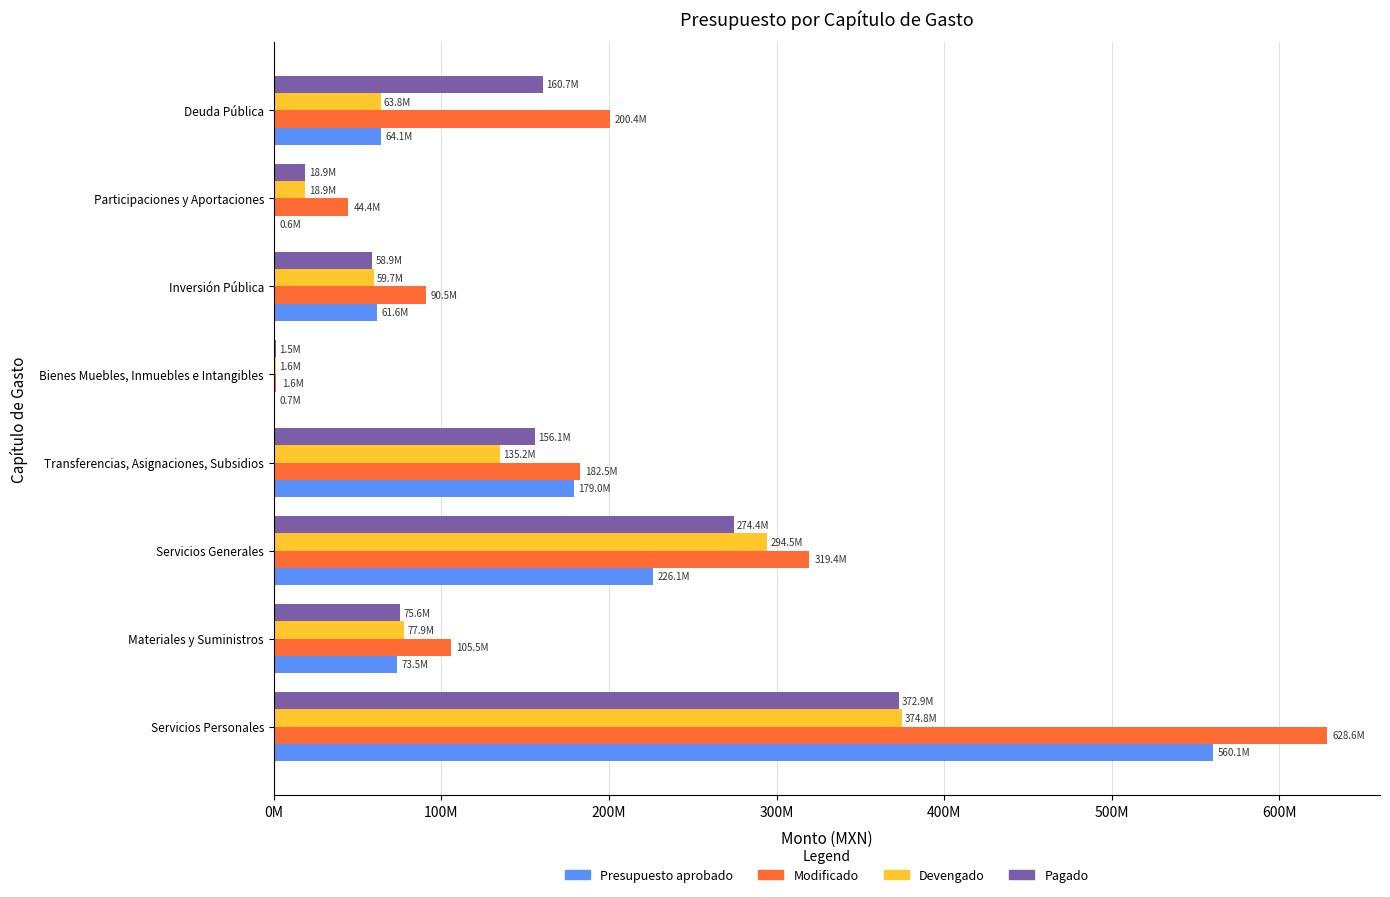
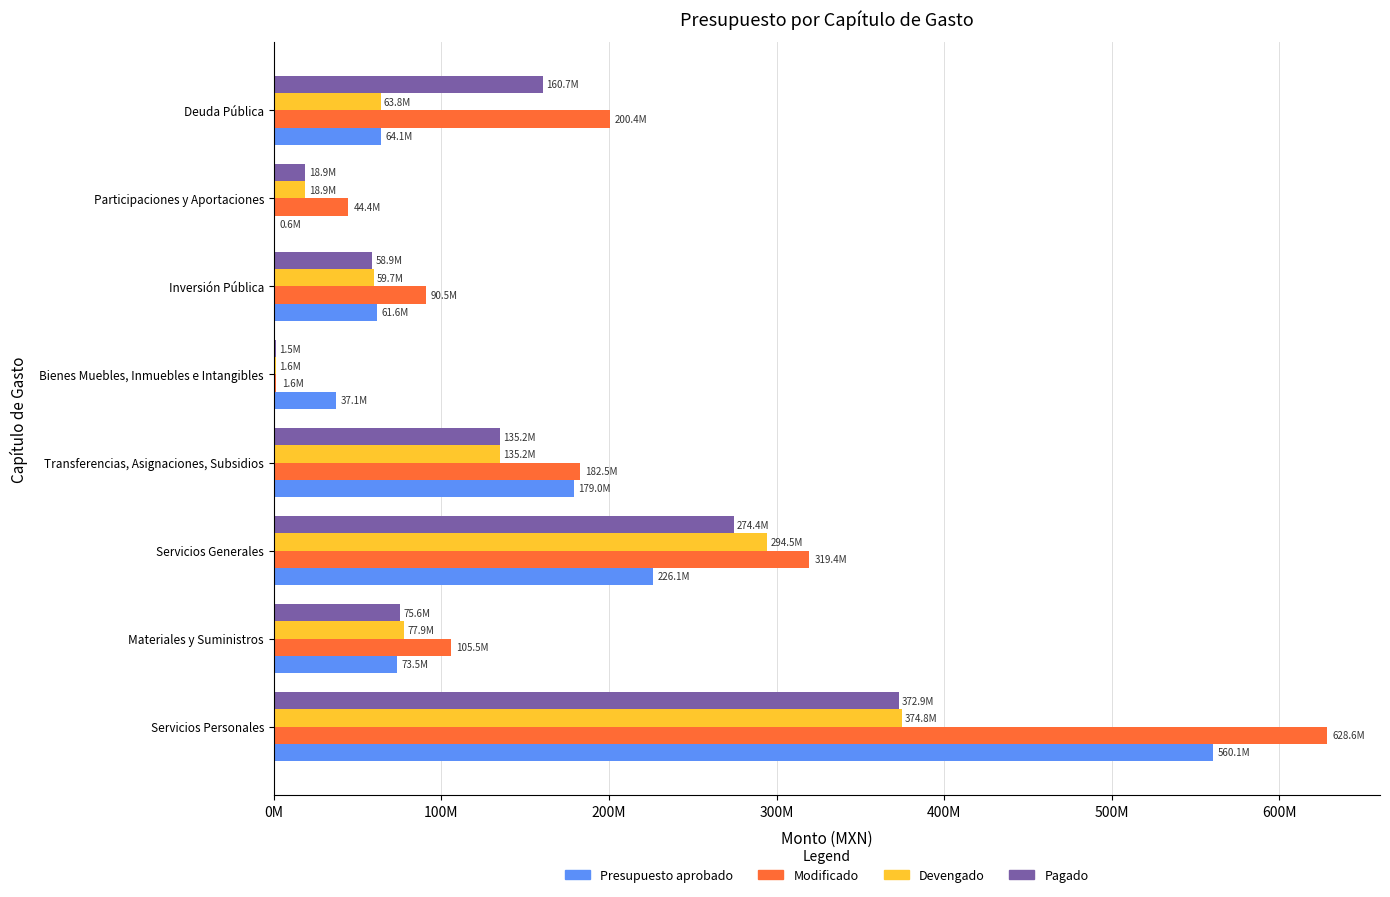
Presupuesto aprobado, Bienes Muebles, Inmuebles e Intangibles: 0.7M -> 37.1M
Pagado, Transferencias, Asignaciones, Subsidios: 156.1M -> 135.2M
